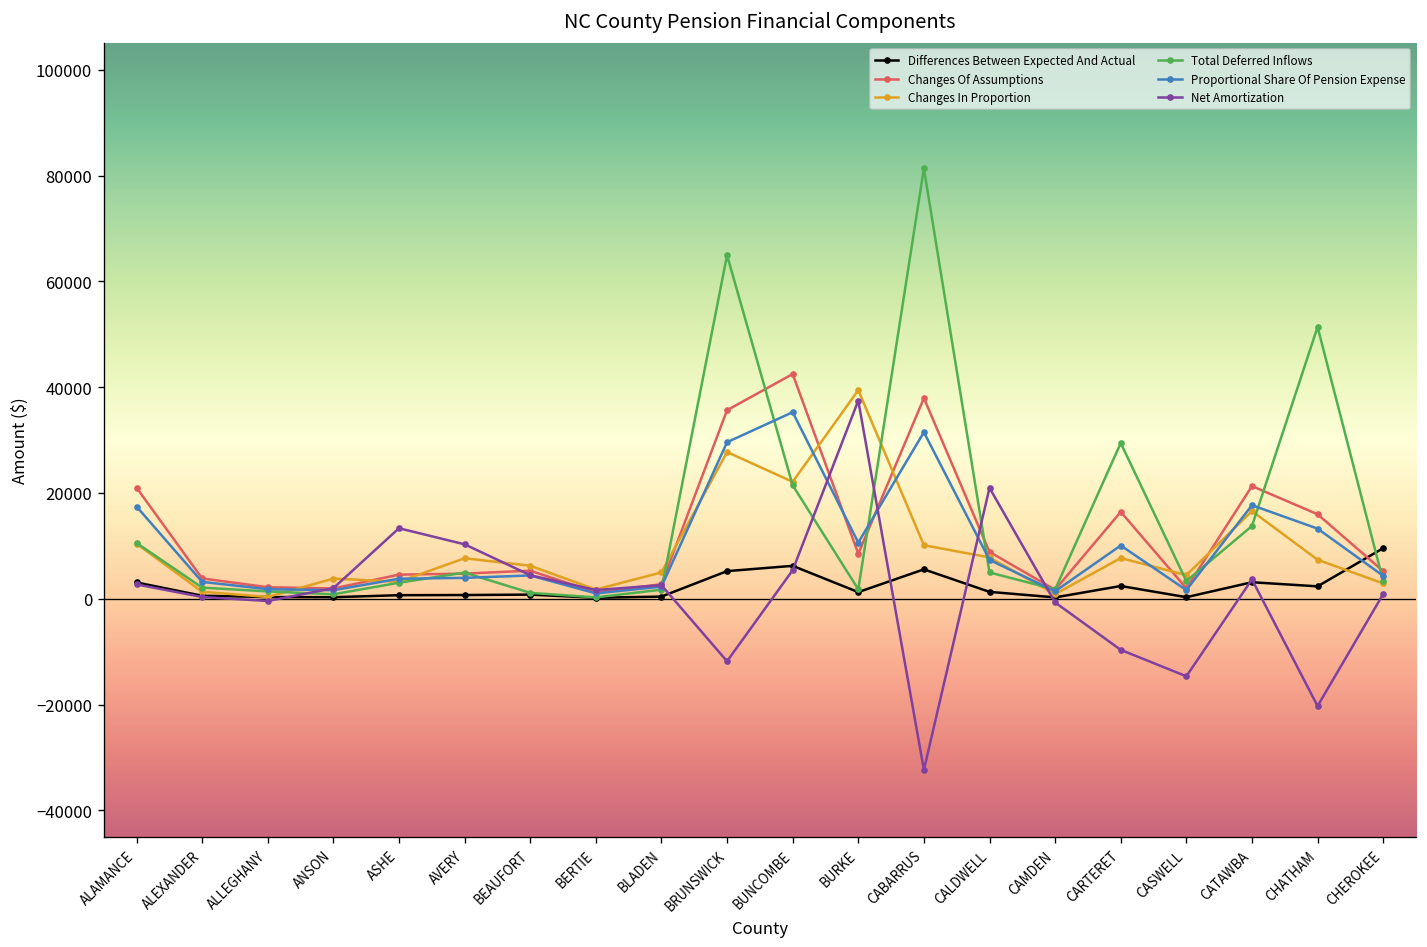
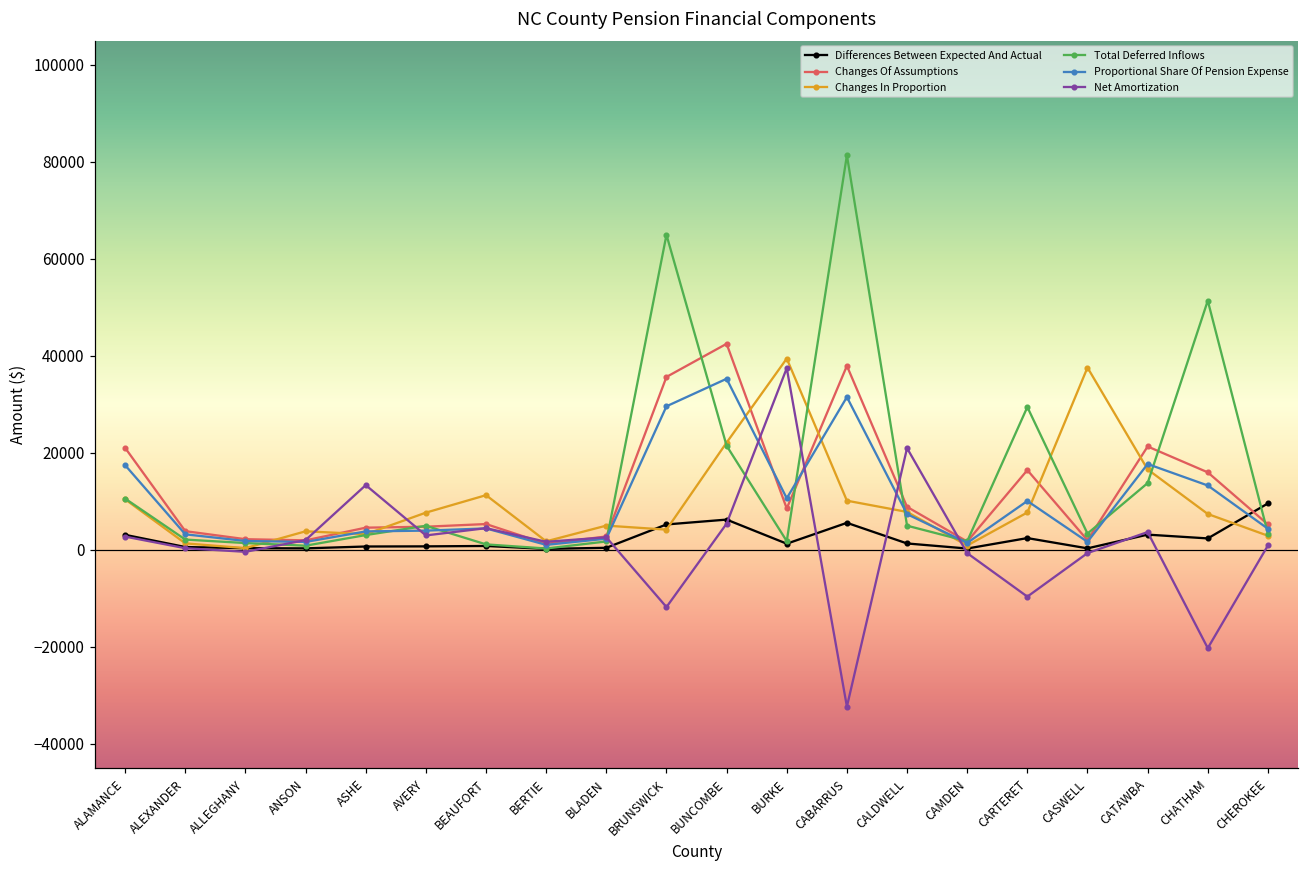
Net Amortization, AVERY: 10000 -> 3000
Changes In Proportion, BEAUFORT: 6000 -> 11000
Changes In Proportion, BRUNSWICK: 28000 -> 4000
Changes In Proportion, CASWELL: 4000 -> 38000
Net Amortization, CASWELL: -15000 -> -1000
